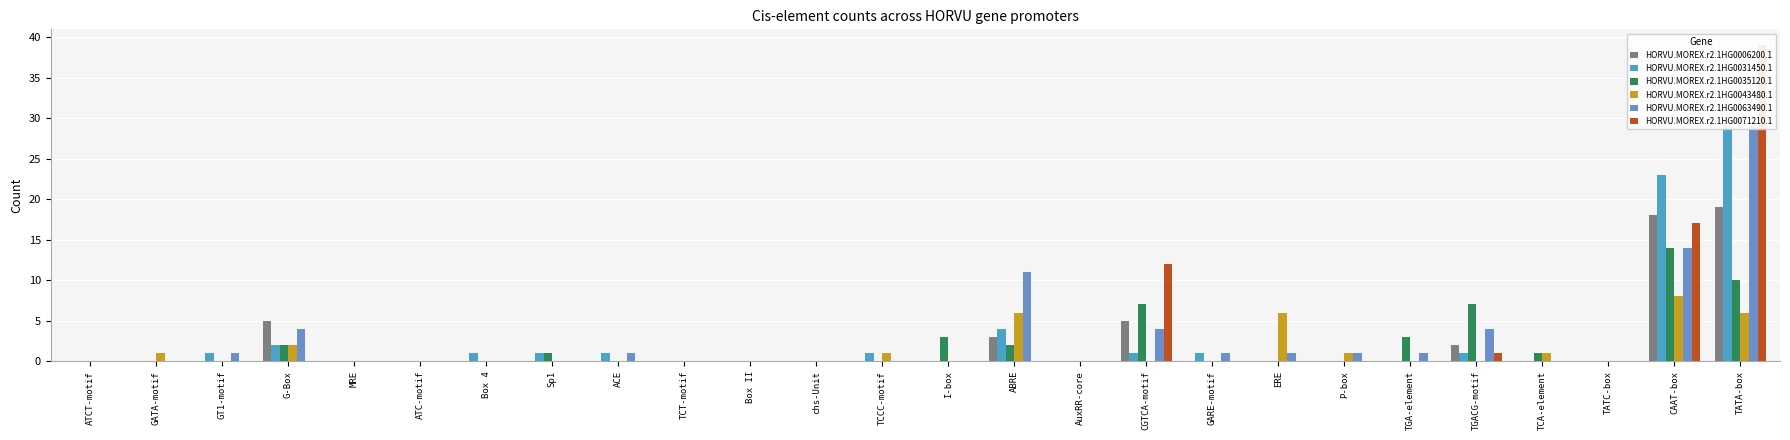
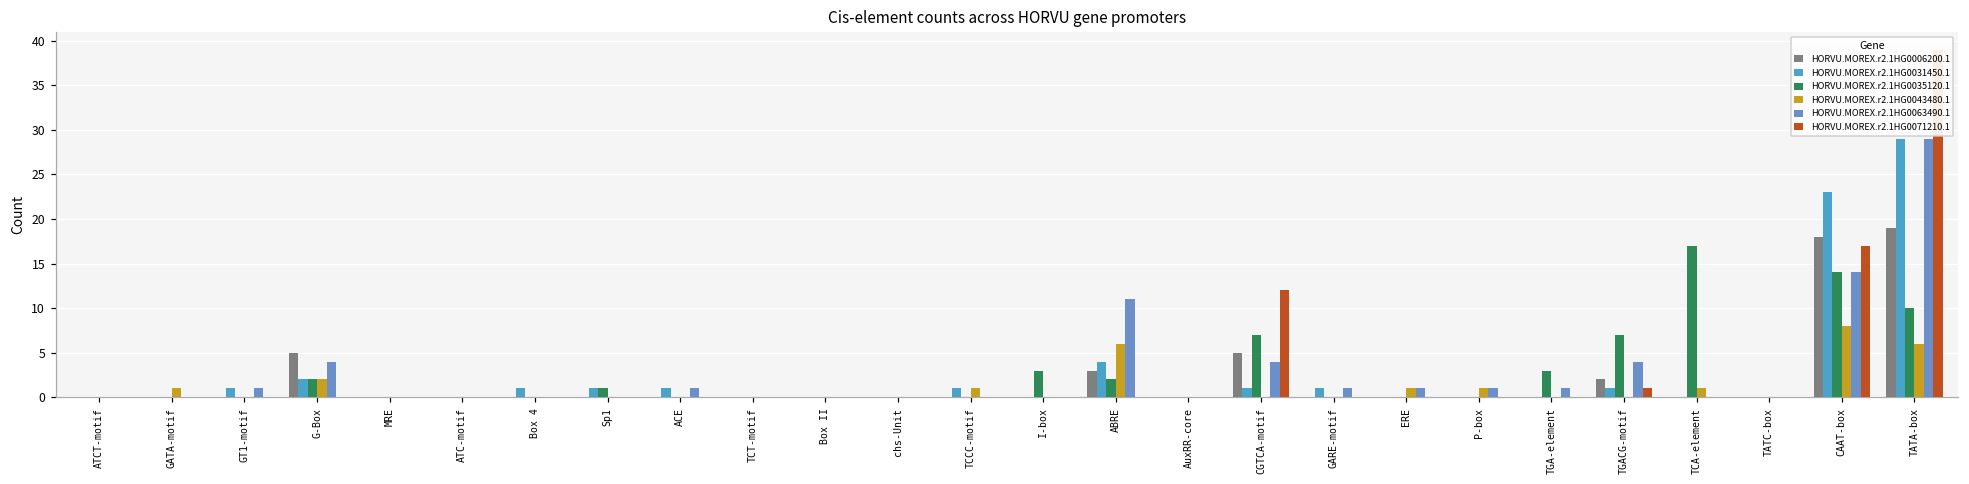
HORVU.MOREX.r2.1HG0043480.1, ERE: 6 -> 1
HORVU.MOREX.r2.1HG0035120.1, TCA-element: 1 -> 17
